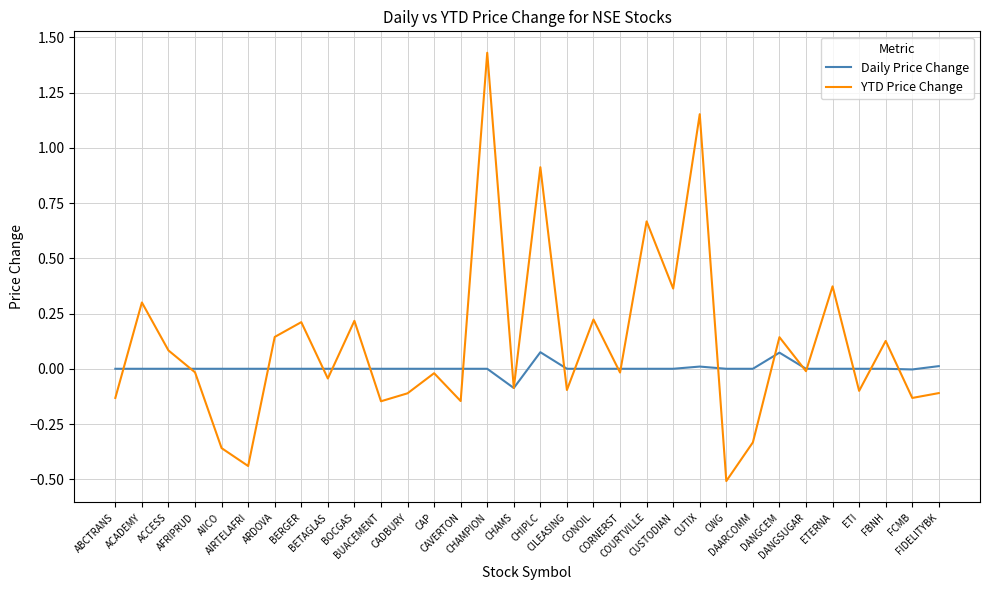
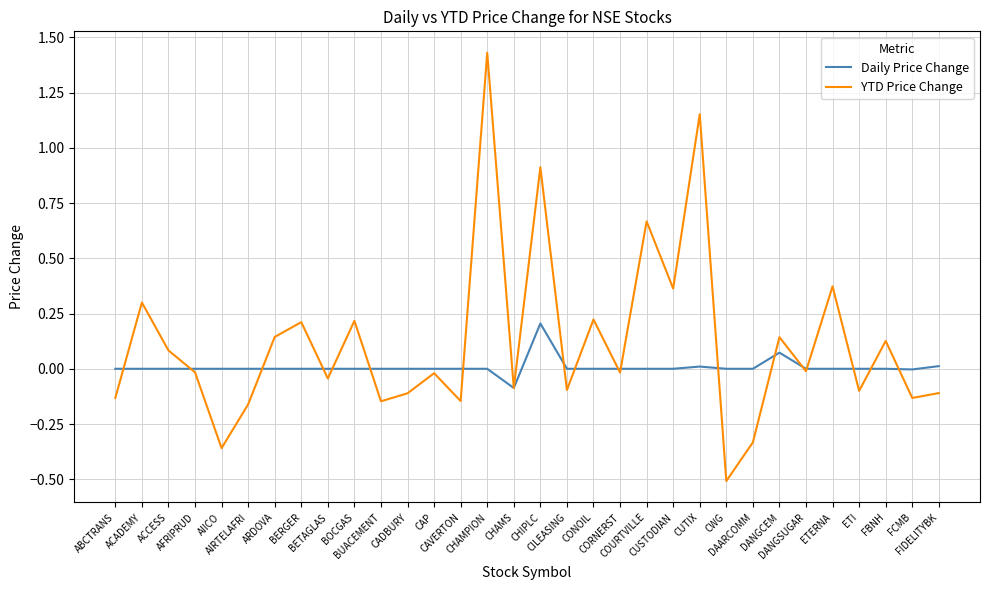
YTD Price Change, AIRTELAFRI: -0.44 -> -0.16
Daily Price Change, CHIPLC: 0.08 -> 0.21
